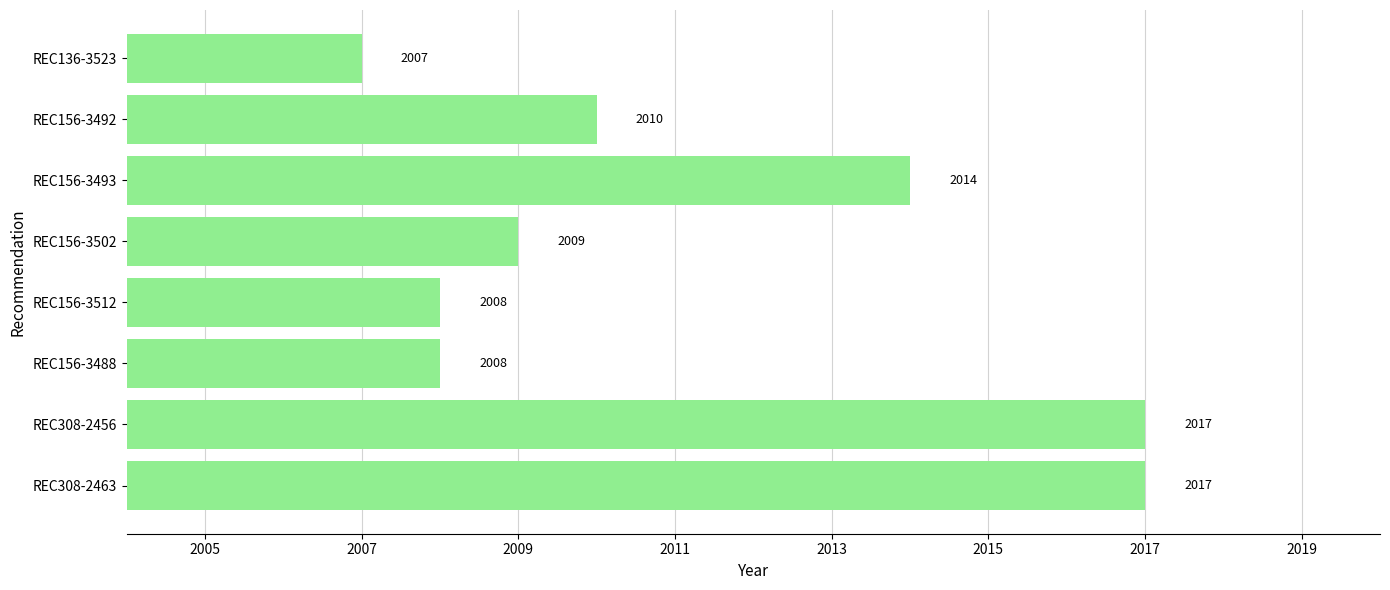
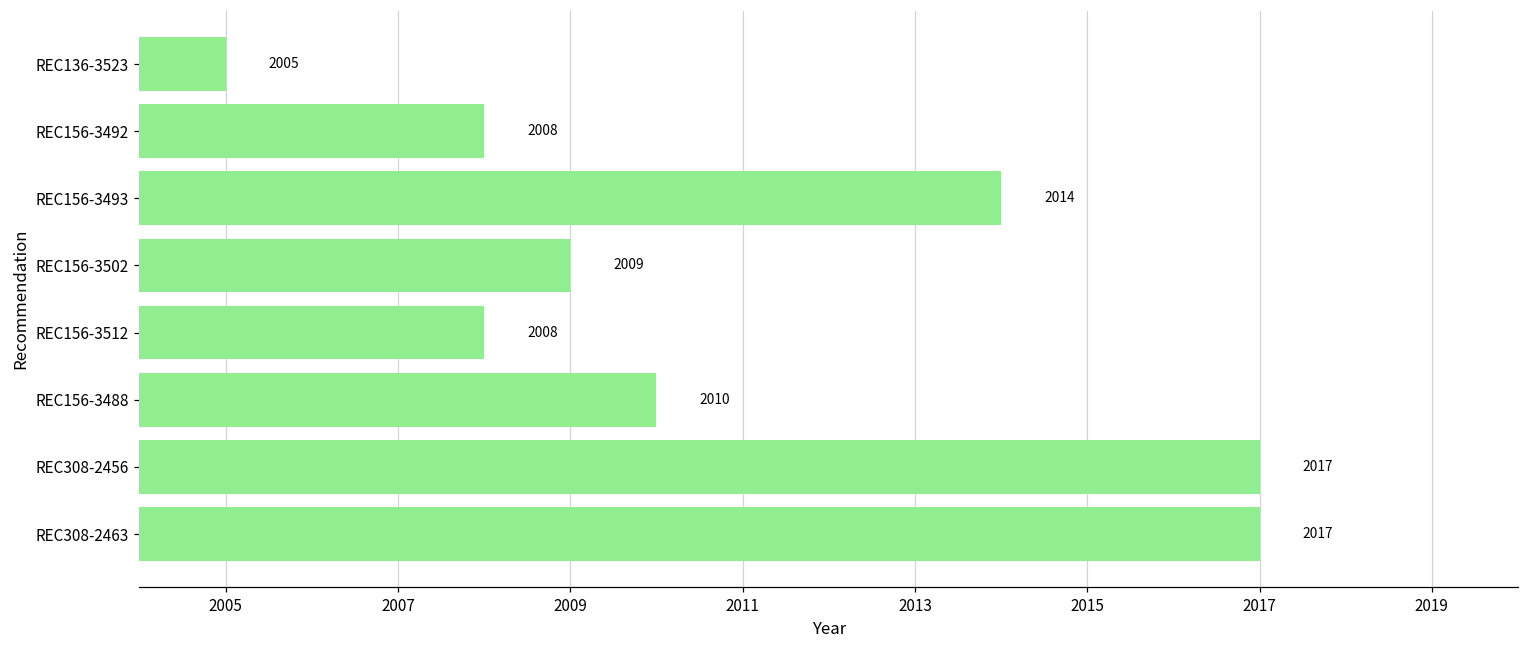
REC136-3523: 2007 -> 2005
REC156-3492: 2010 -> 2008
REC156-3488: 2008 -> 2010
